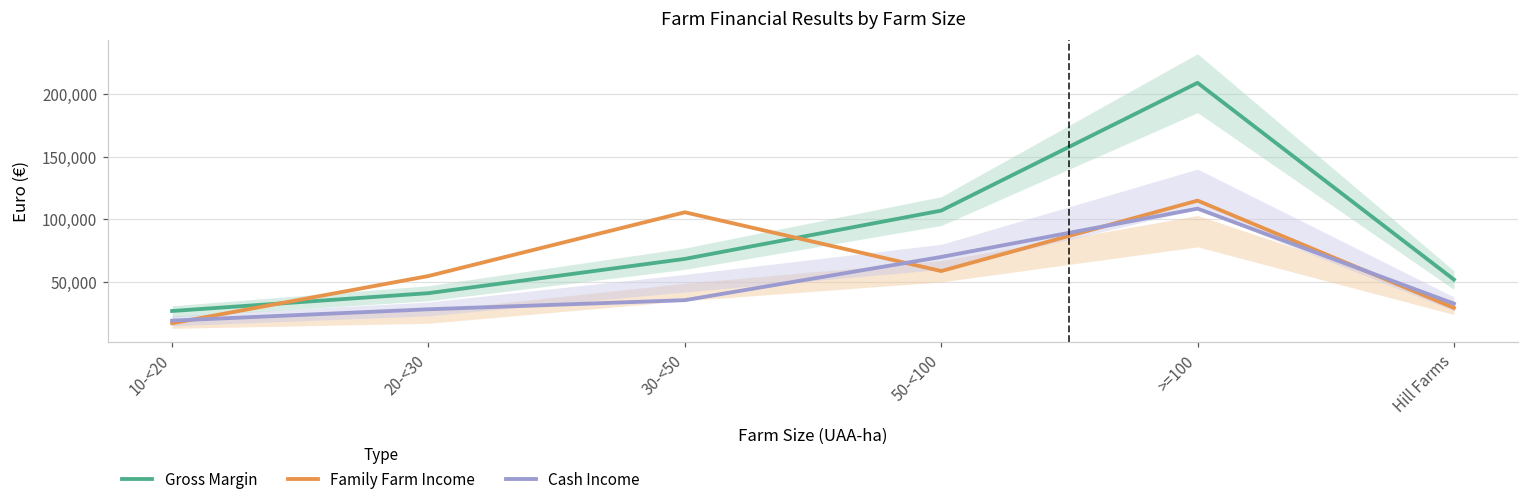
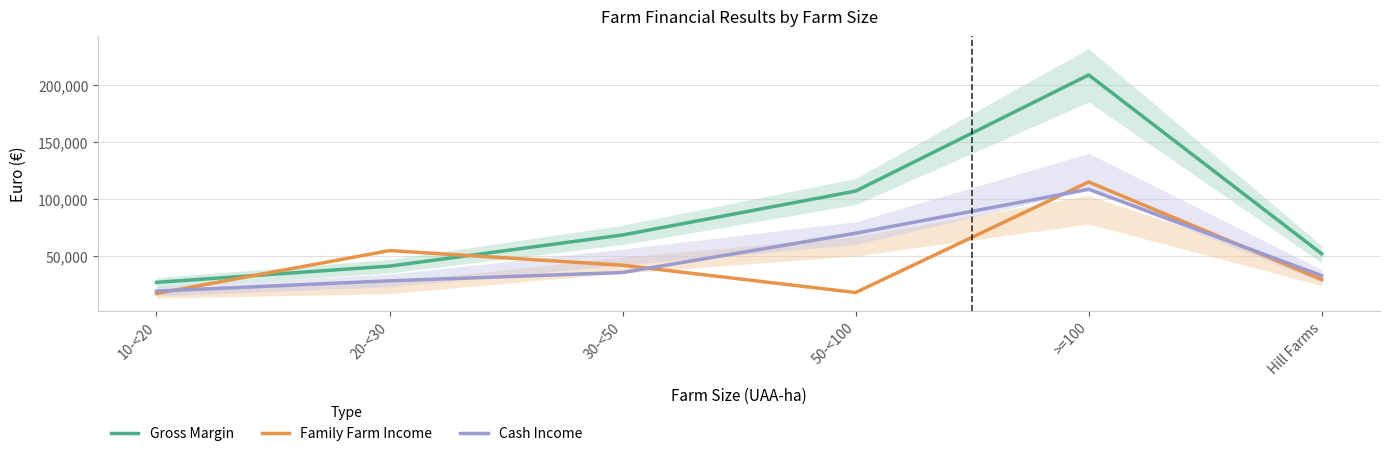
Family Farm Income, 30-<50: 106,000 -> 42,000
Family Farm Income, 50-<100: 59,000 -> 18,000
